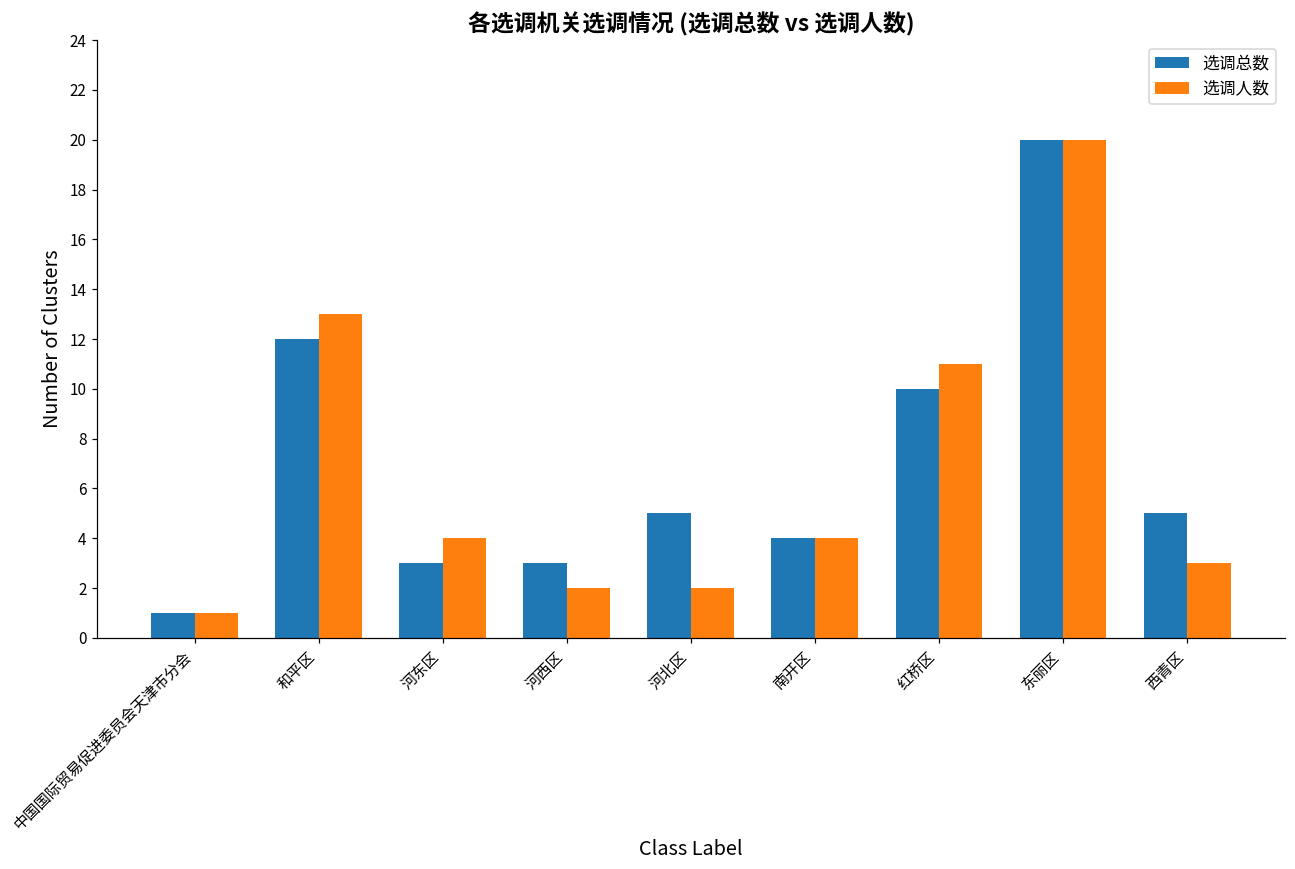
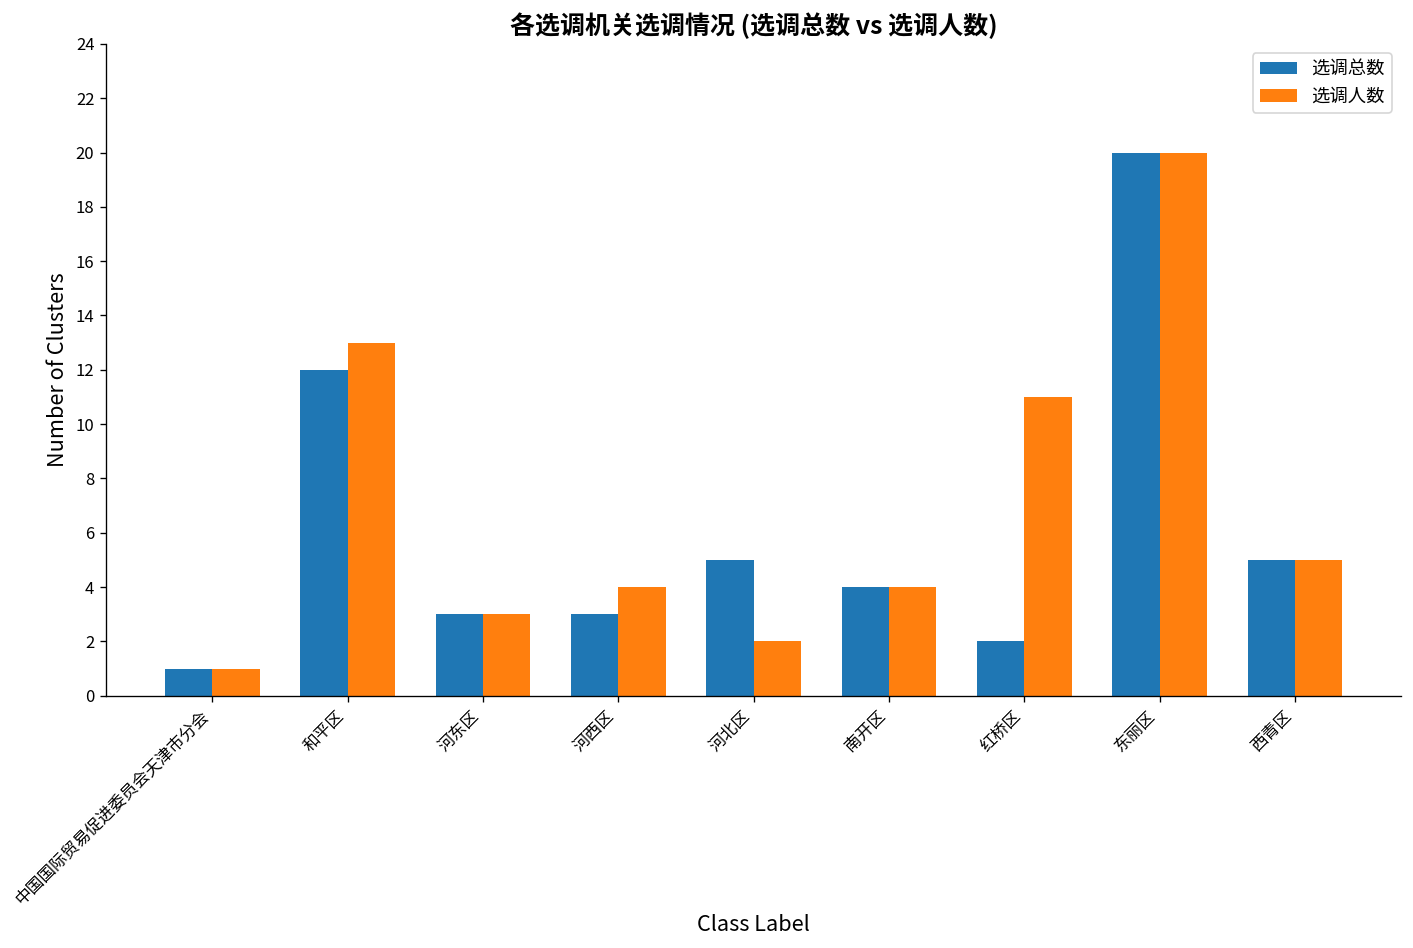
选调人数, 河东区: 4 -> 3
选调人数, 河西区: 2 -> 4
选调总数, 红桥区: 10 -> 2
选调人数, 西青区: 3 -> 5
